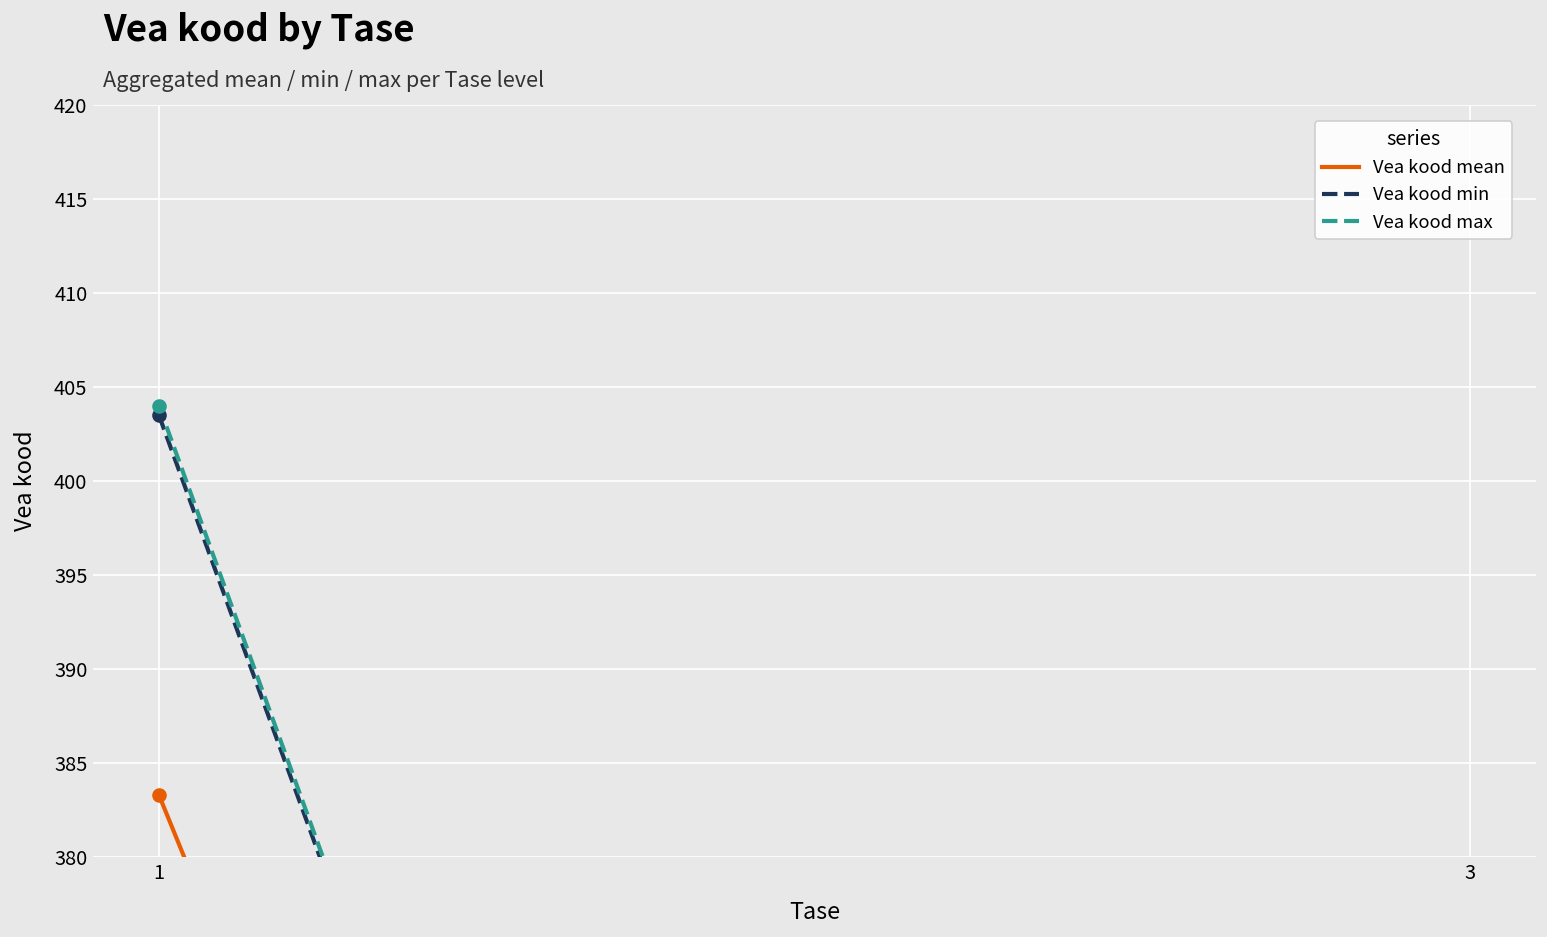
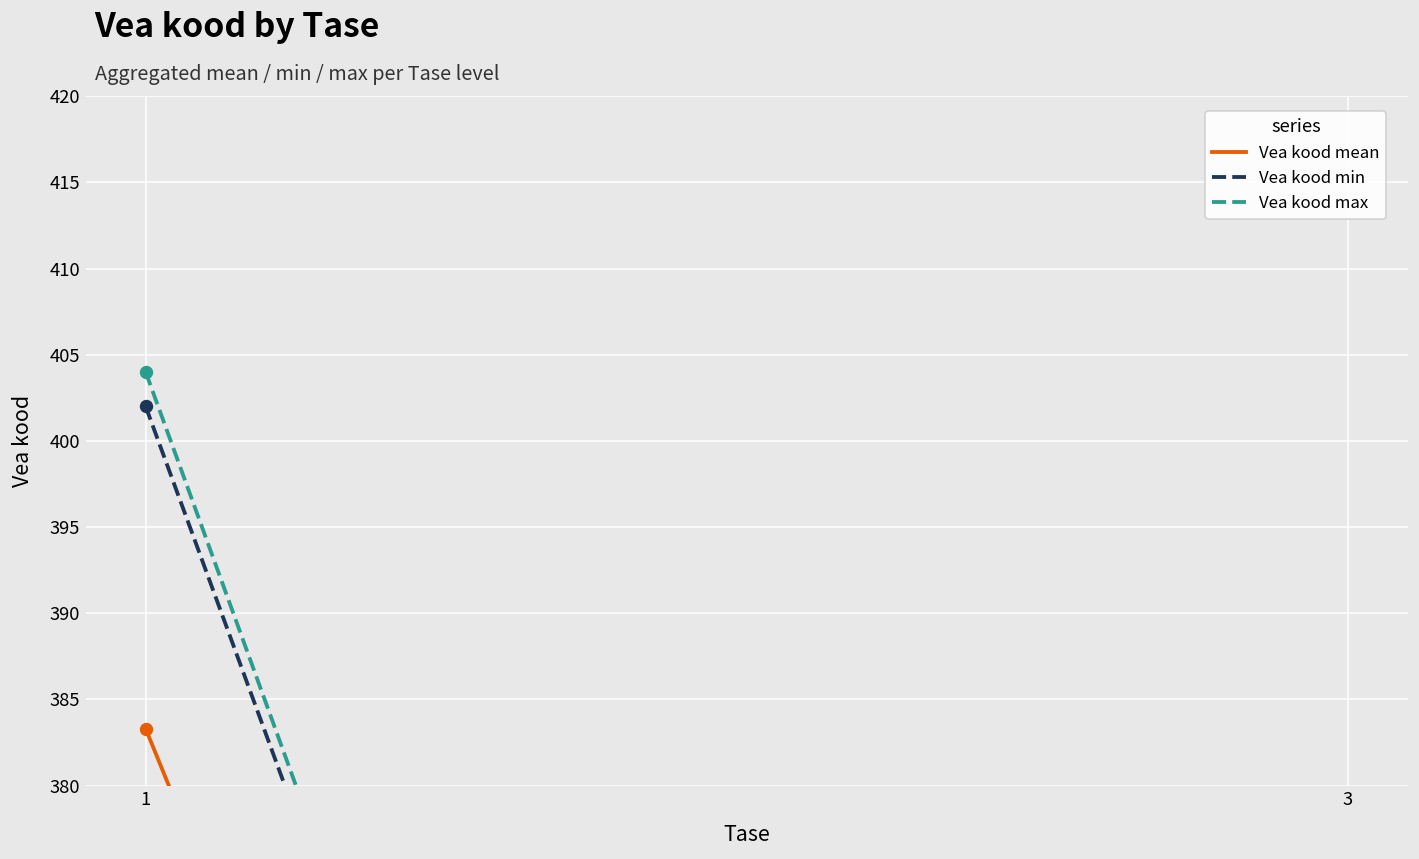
Vea kood min, 1: 403.5 -> 402.0
